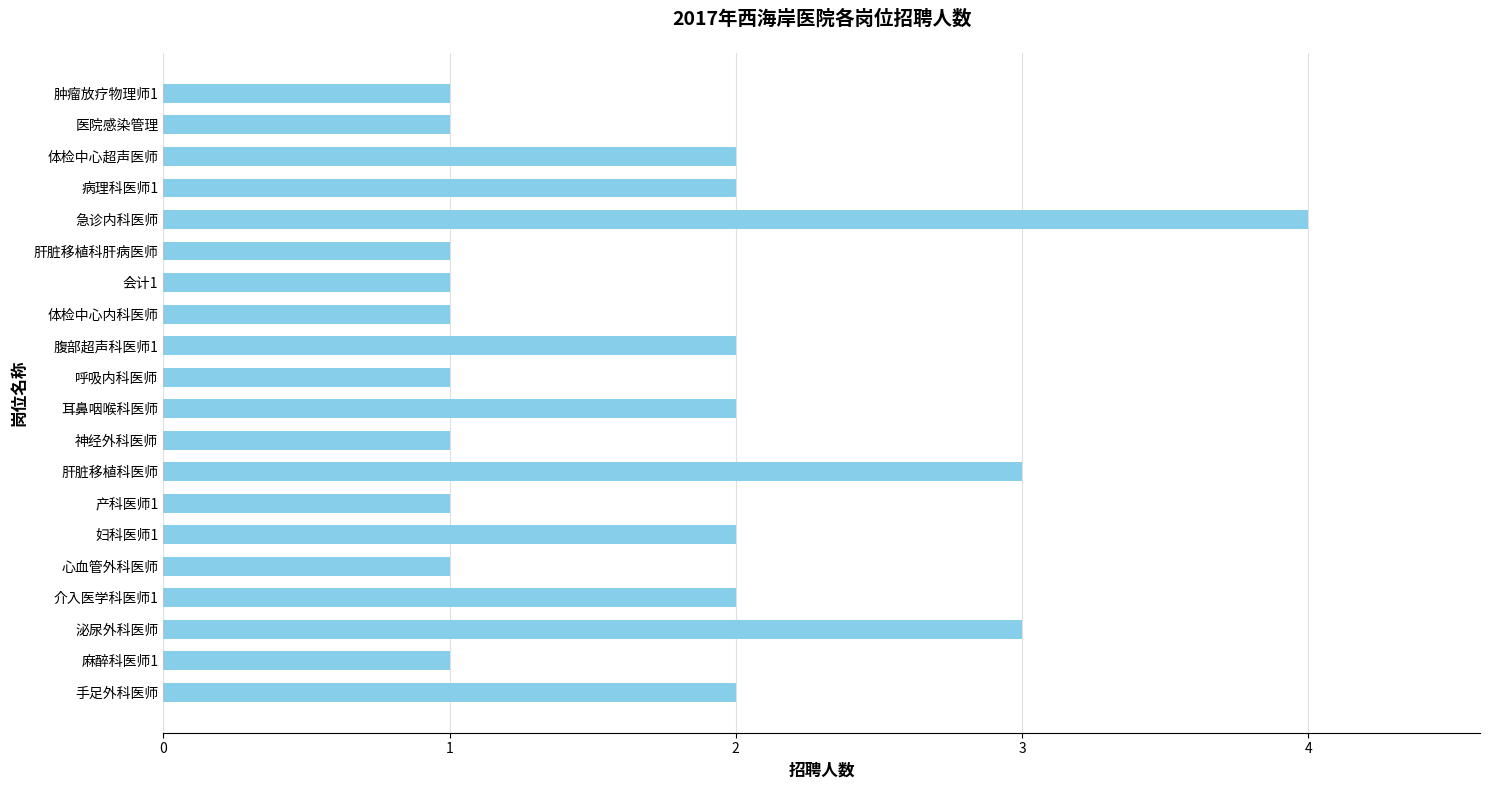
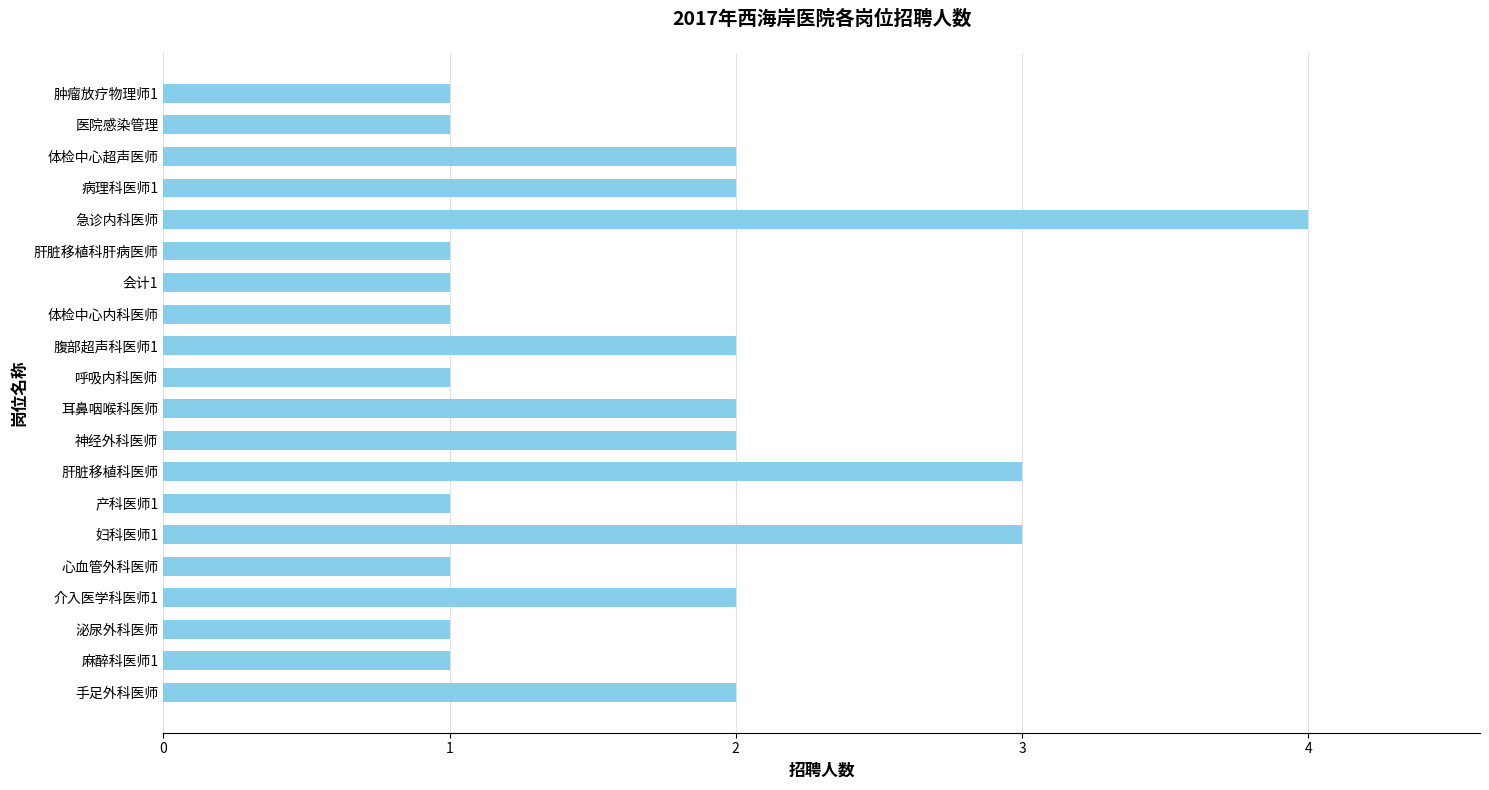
神经外科医师: 1 -> 2
妇科医师1: 2 -> 3
泌尿外科医师: 3 -> 1
